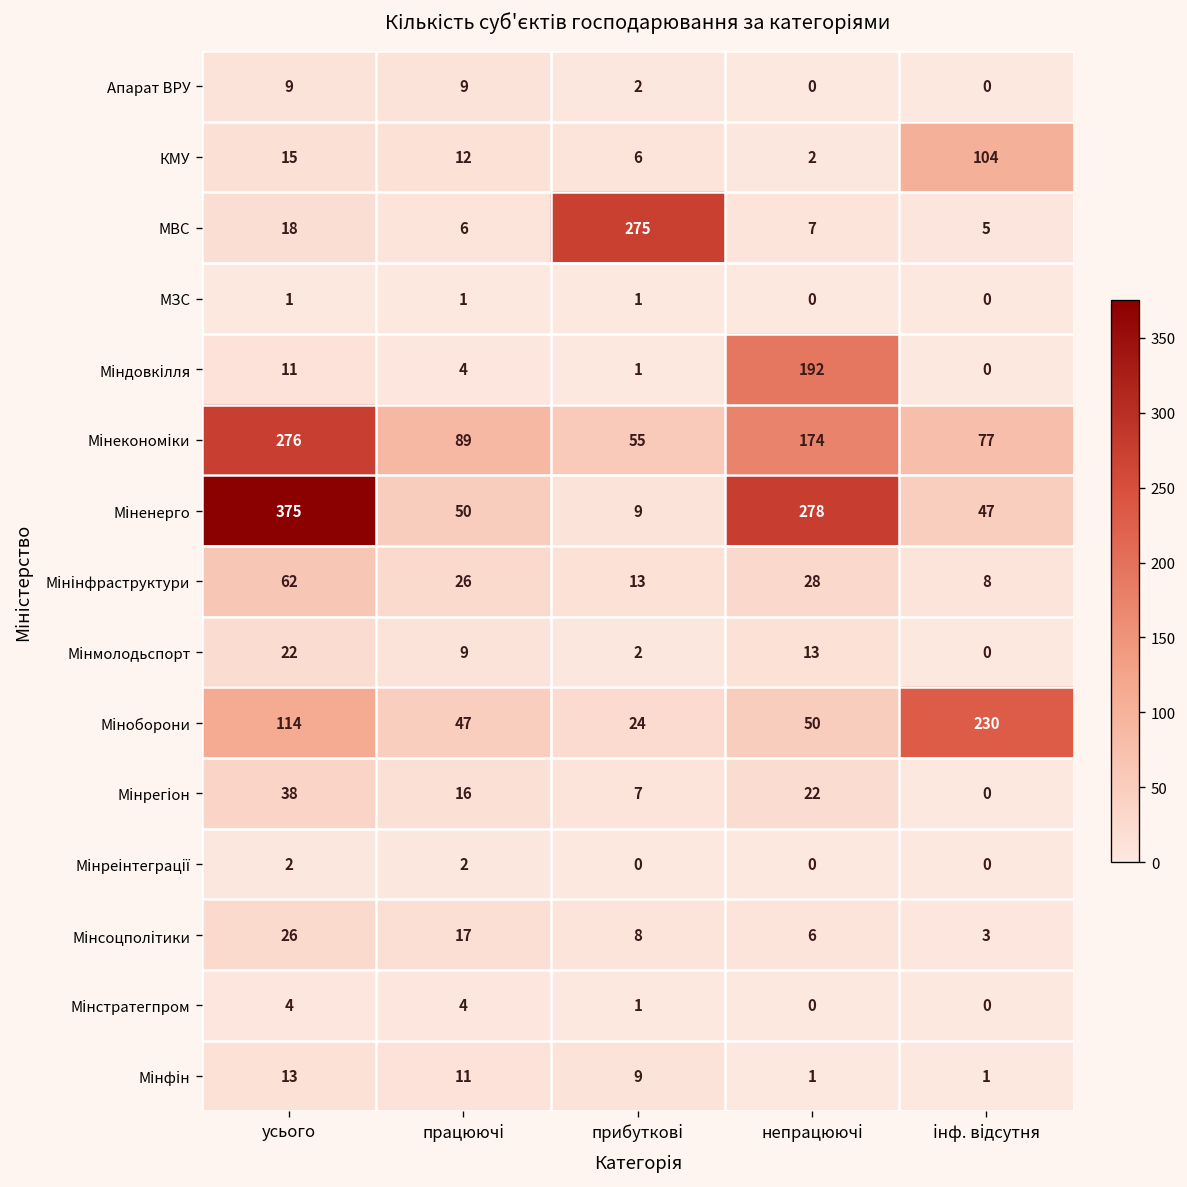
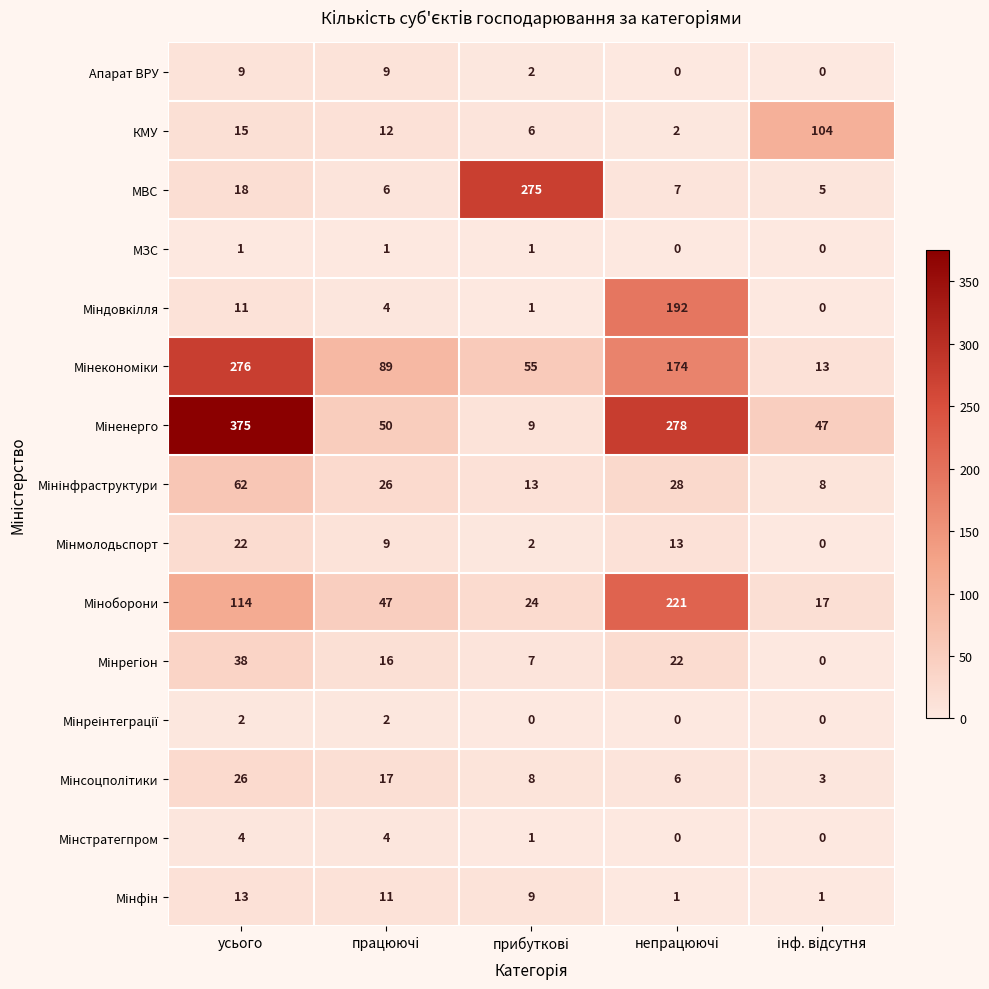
Мінекономіки, інф. відсутня: 77 -> 13
Міноборони, непрацюючі: 50 -> 221
Міноборони, інф. відсутня: 230 -> 17
